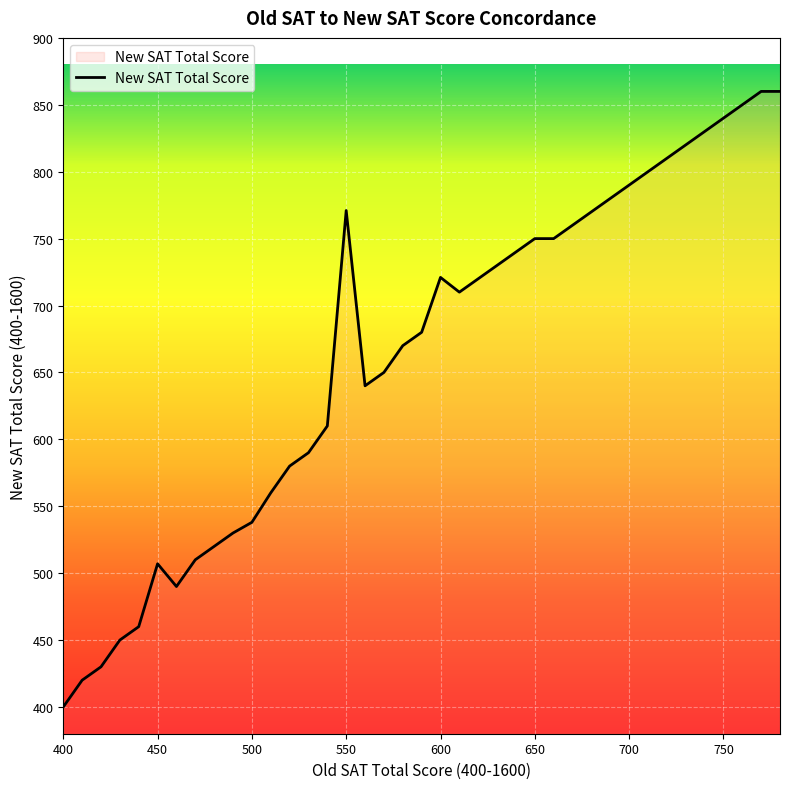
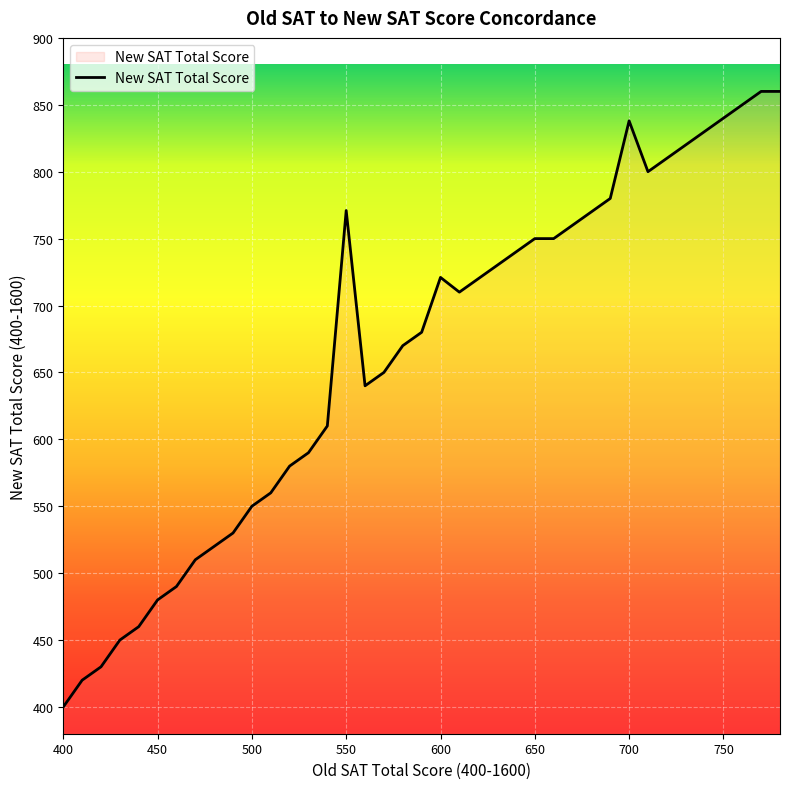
450: 507 -> 480
500: 538 -> 550
700: 790 -> 838
